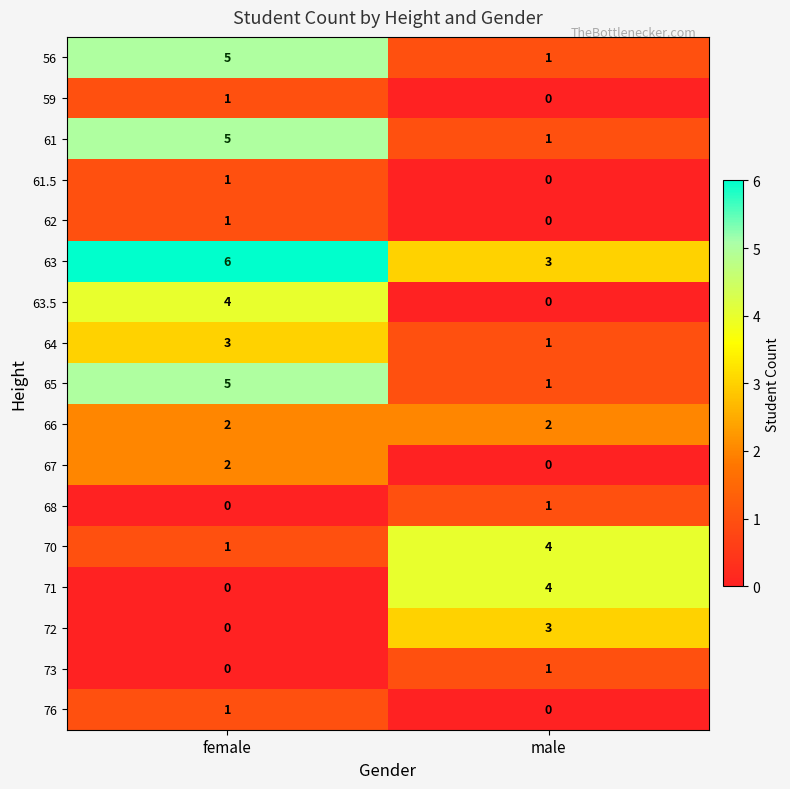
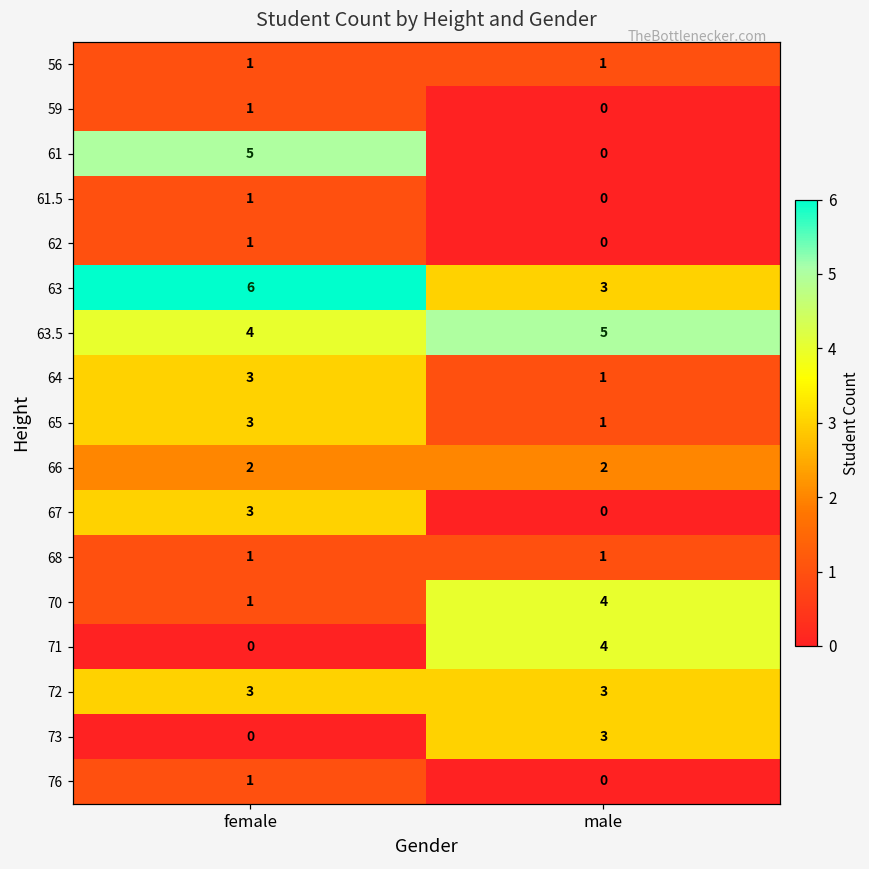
56, female: 5 -> 1
61, male: 1 -> 0
63.5, male: 0 -> 5
65, female: 5 -> 3
67, female: 2 -> 3
68, female: 0 -> 1
72, female: 0 -> 3
73, male: 1 -> 3
